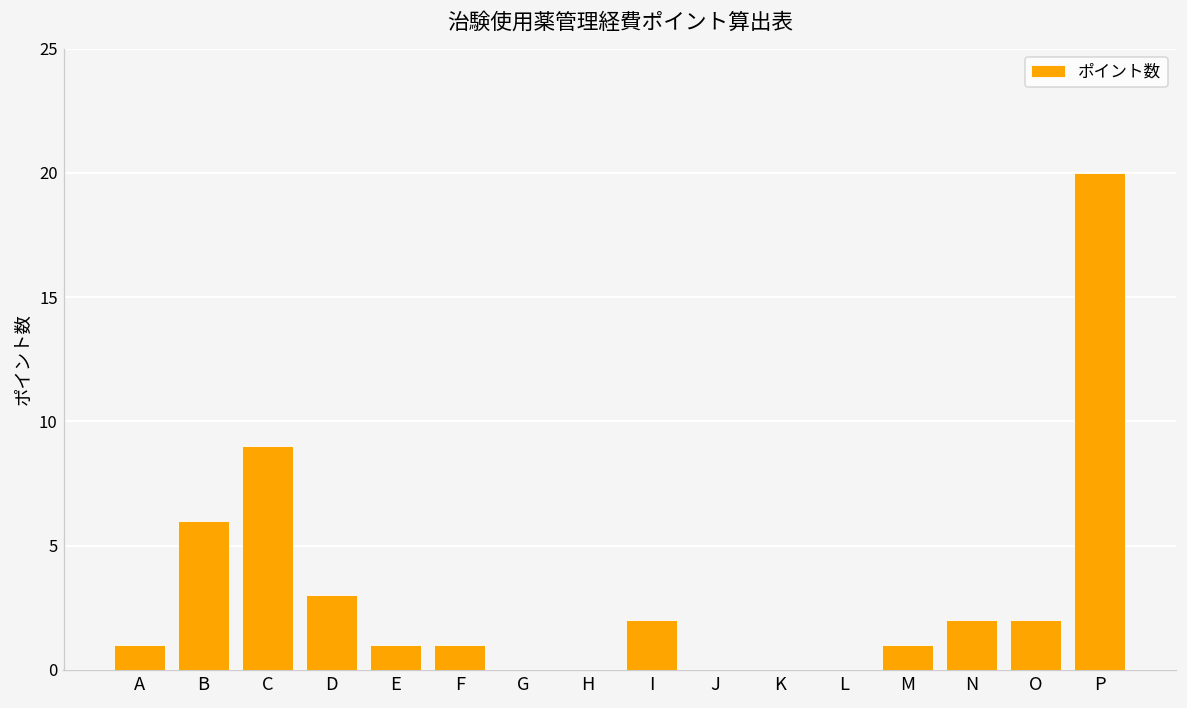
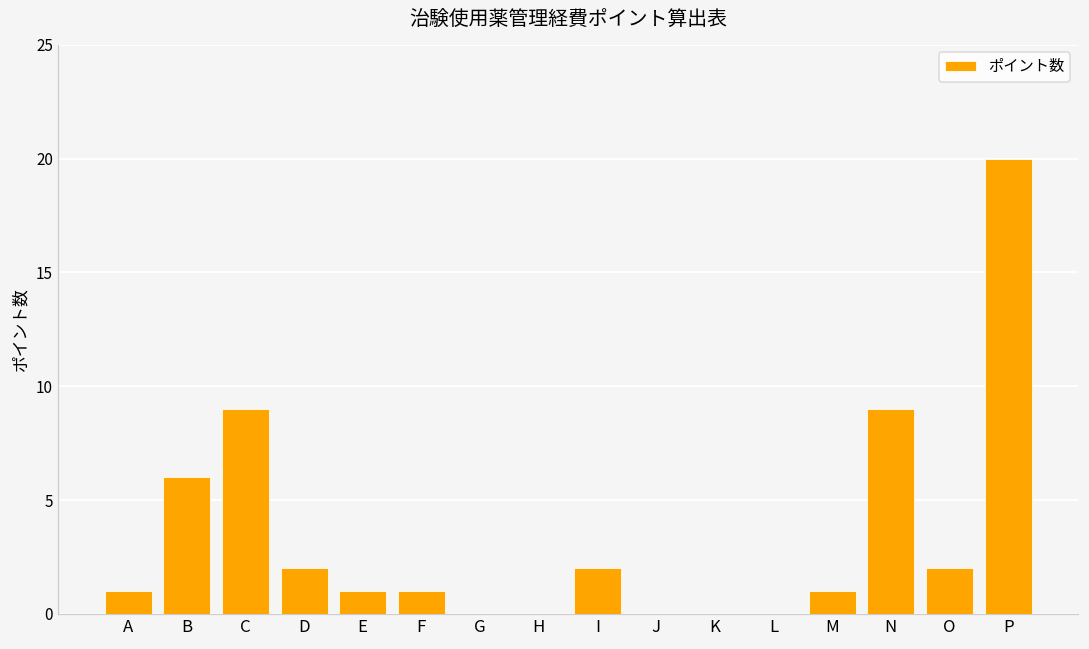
D: 3 -> 2
N: 2 -> 9
